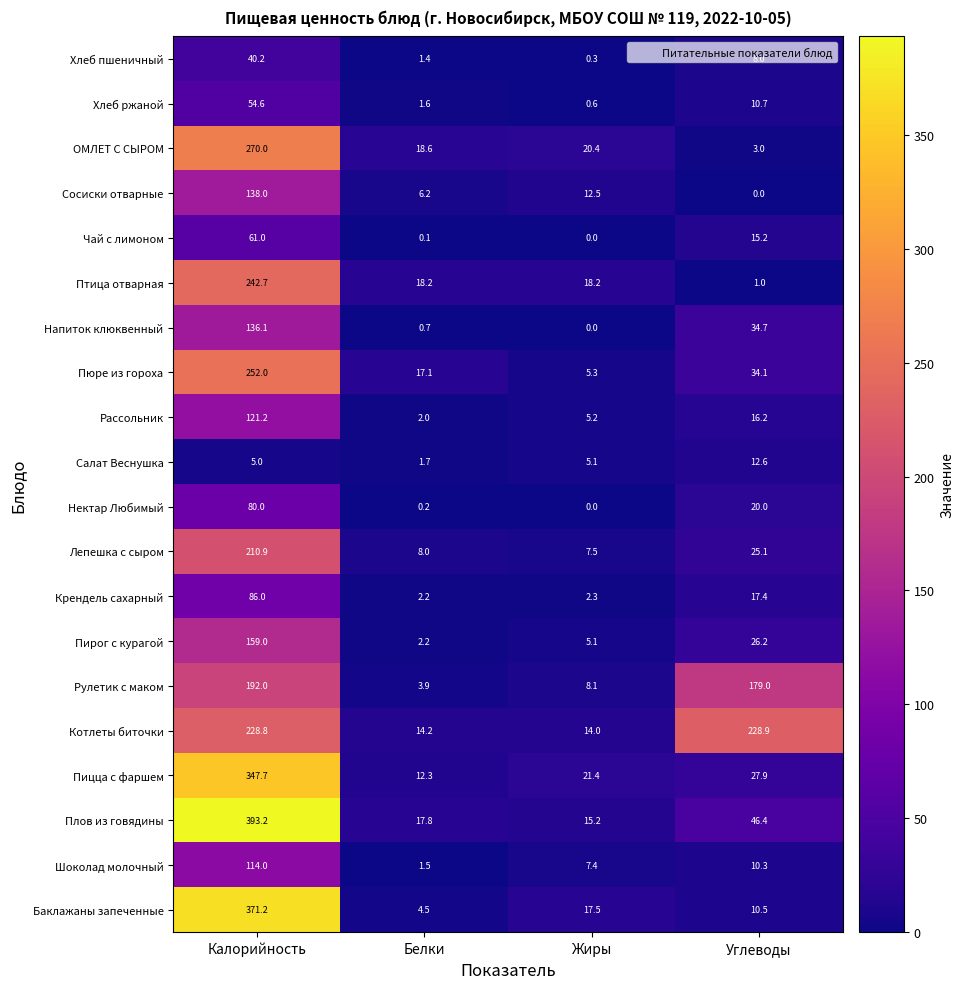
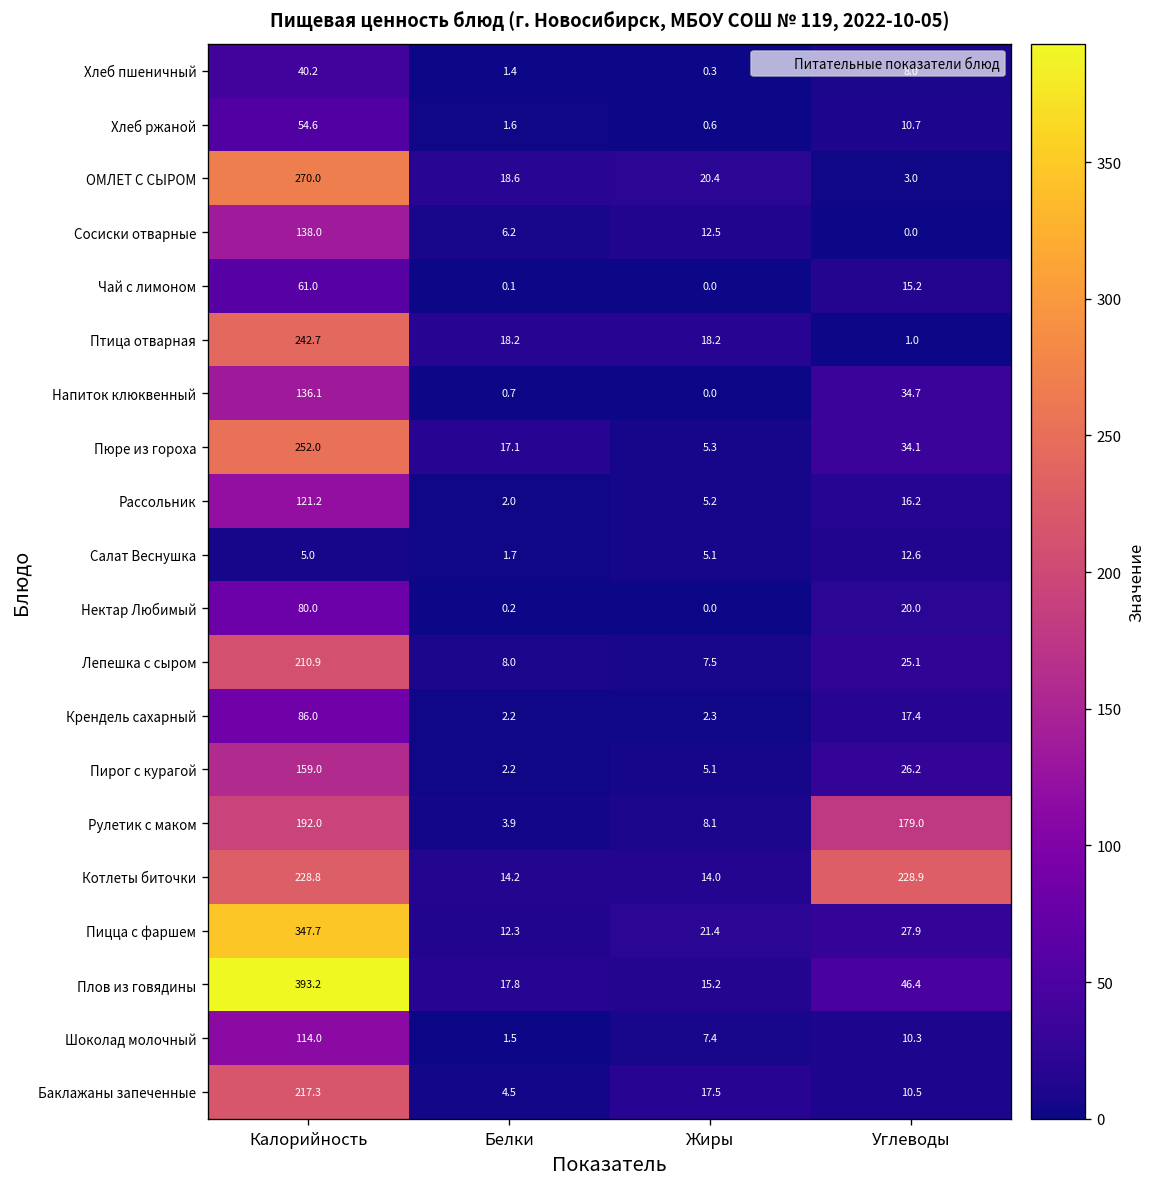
Баклажаны запеченные, Калорийность: 371.2 -> 217.3
